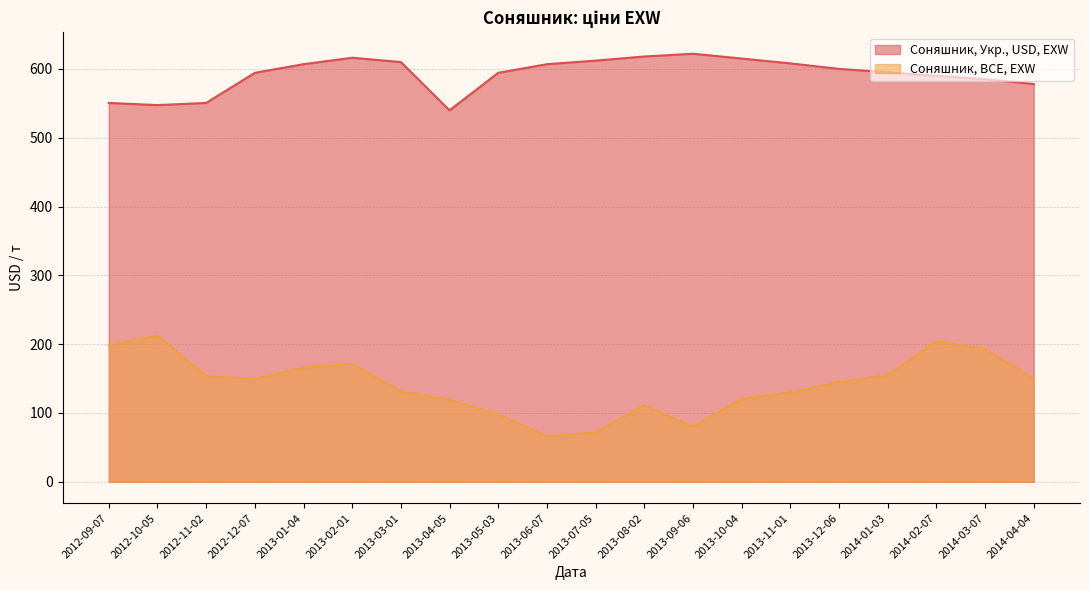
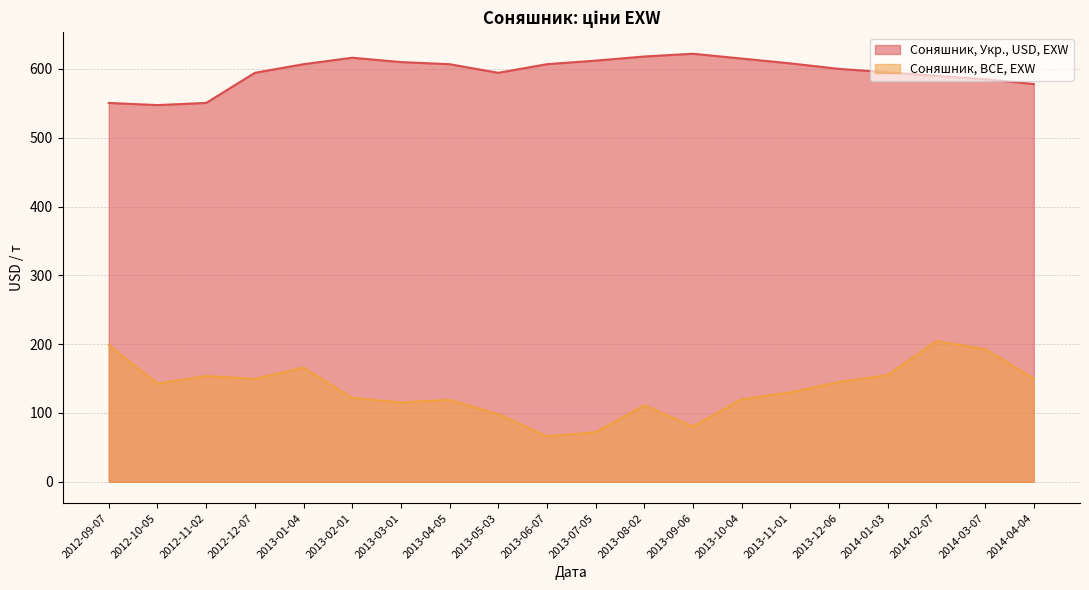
Соняшник, BCE, EXW, 2012-10-05: 210 -> 140
Соняшник, BCE, EXW, 2013-02-01: 170 -> 120
Соняшник, BCE, EXW, 2013-03-01: 130 -> 120
Соняшник, Укр., USD, EXW, 2013-04-05: 540 -> 610
